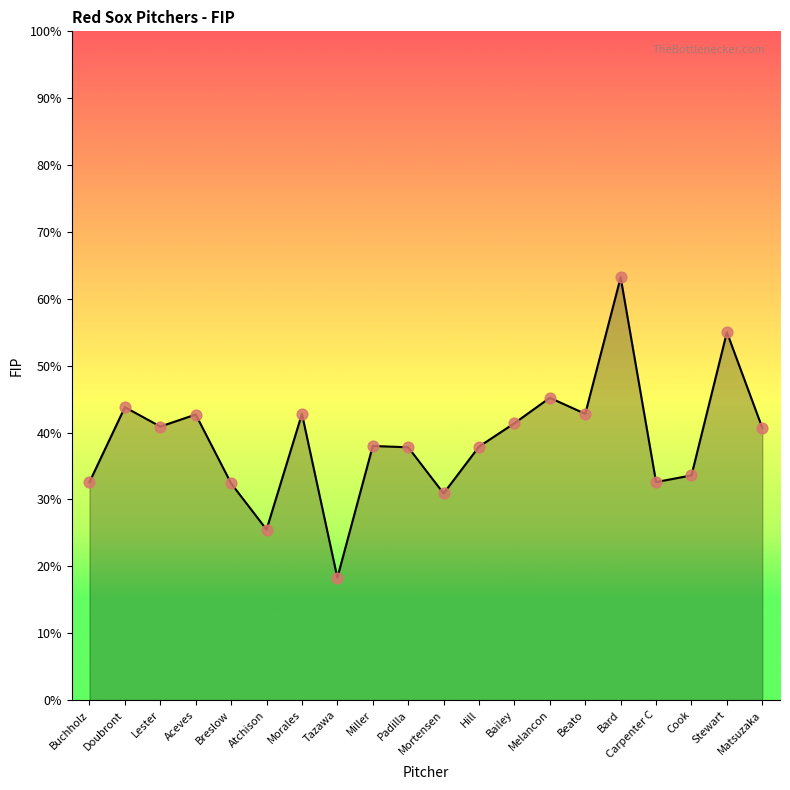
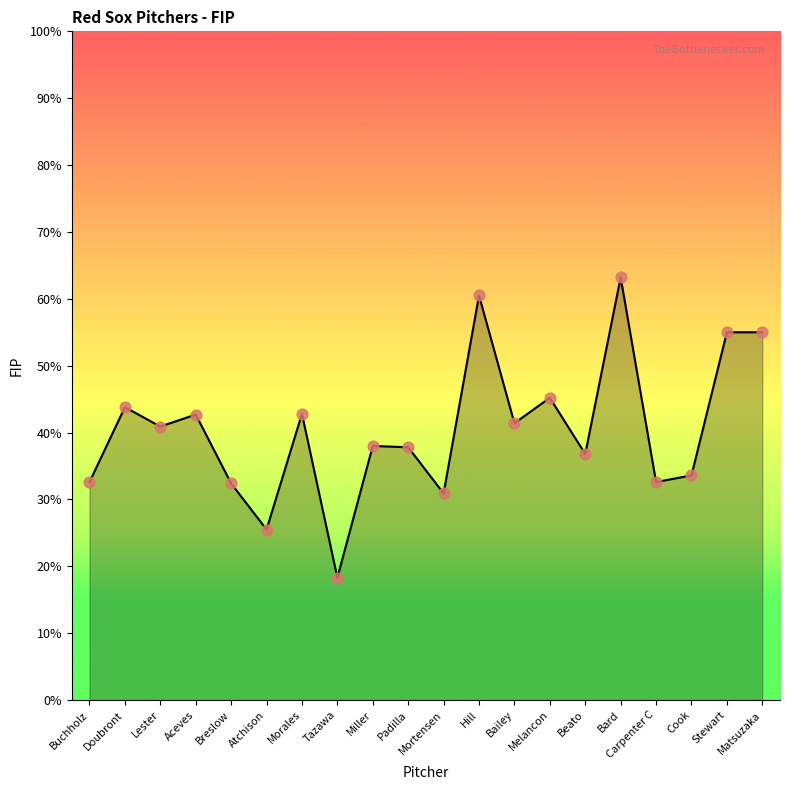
Hill: 38% -> 61%
Beato: 43% -> 37%
Matsuzaka: 41% -> 55%
